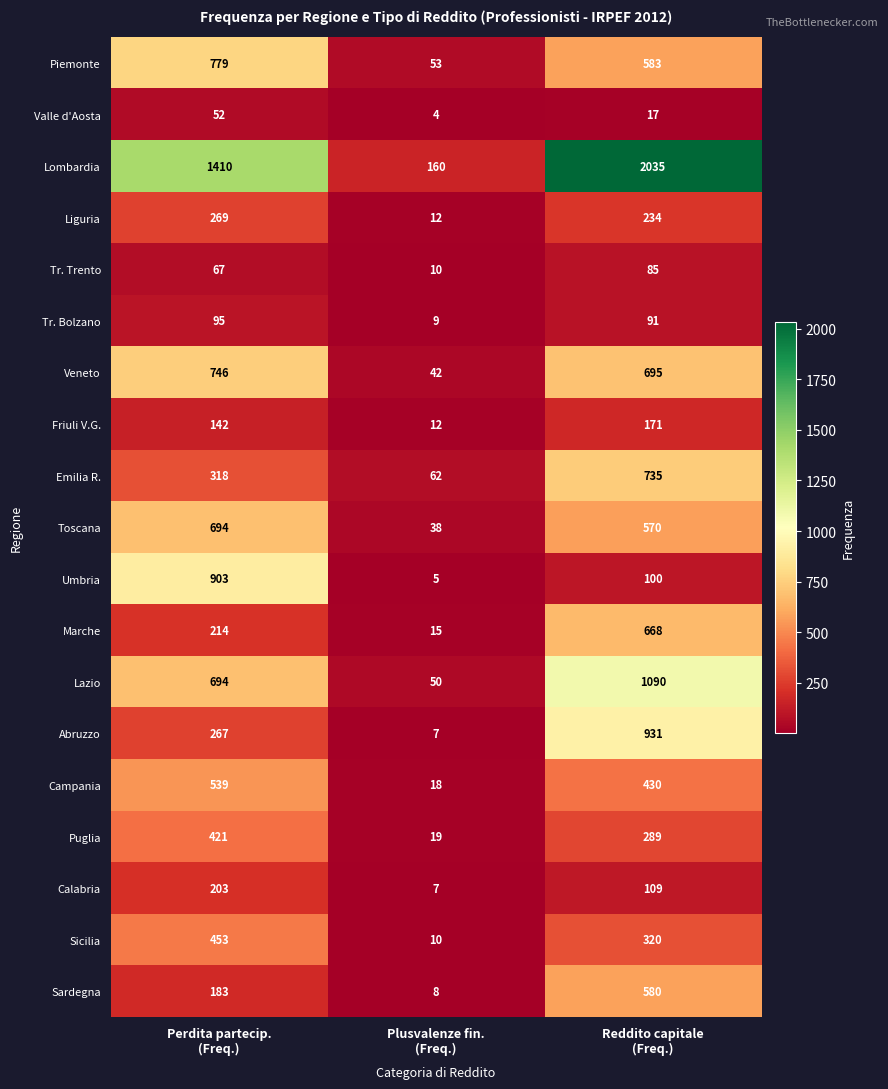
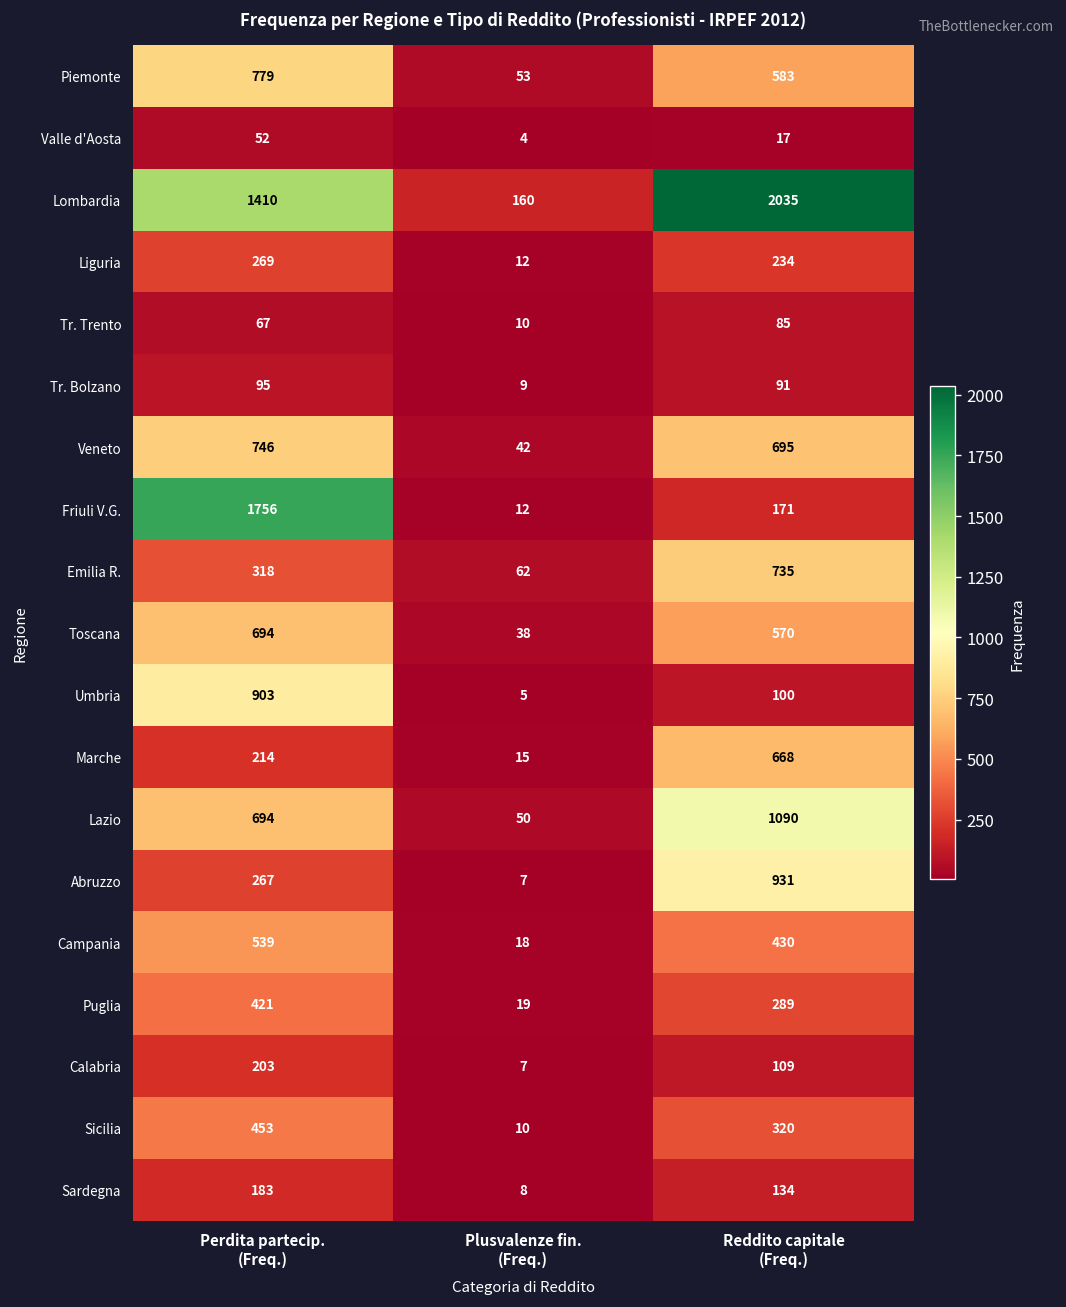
Friuli V.G., Perdita partecip. (Freq.): 142 -> 1756
Sardegna, Reddito capitale (Freq.): 580 -> 134
